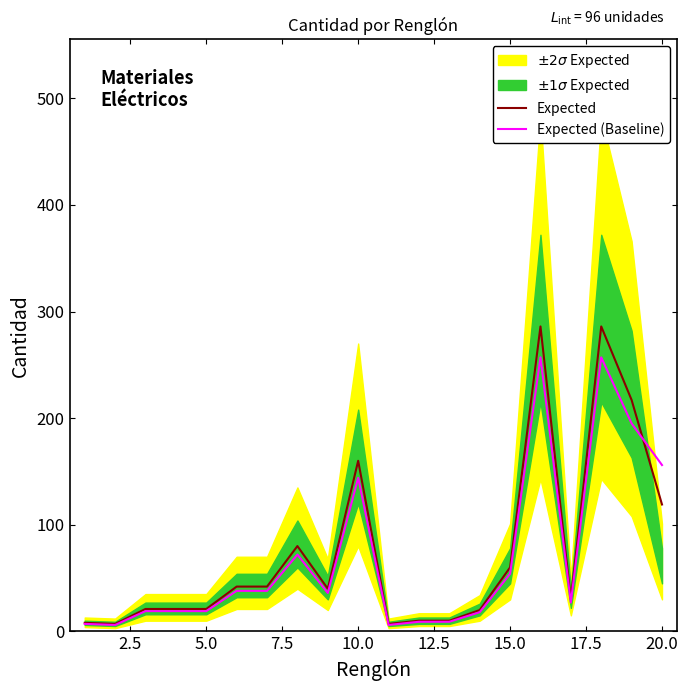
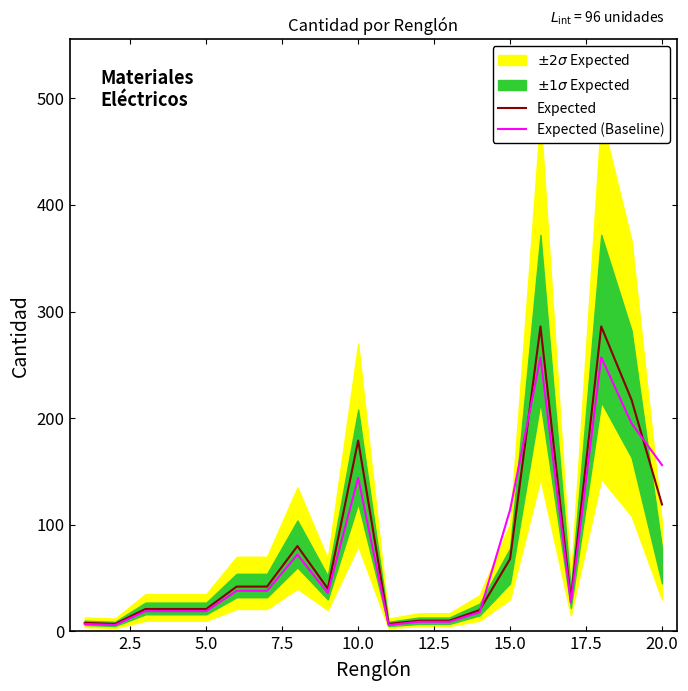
Expected, 10.0: 160 -> 179
Expected, 15.0: 60 -> 68
Expected (Baseline), 15.0: 54 -> 114
